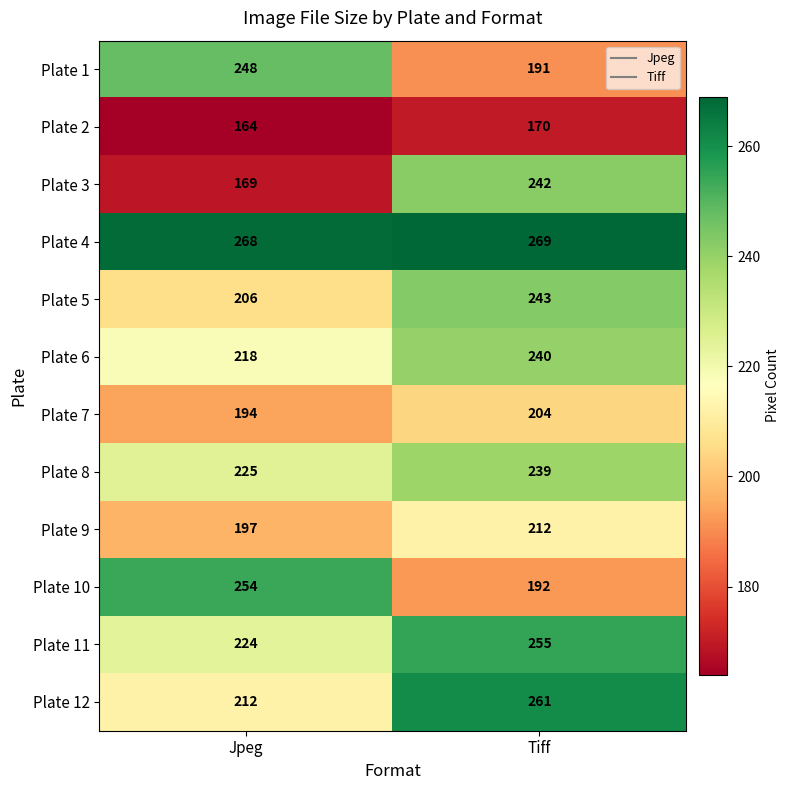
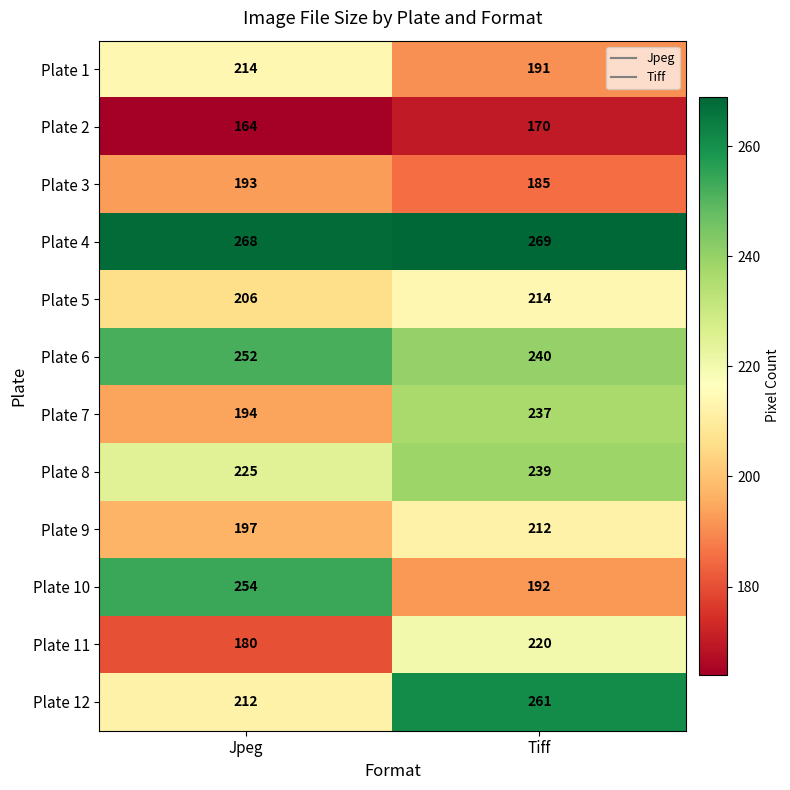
Plate 1, Jpeg: 248 -> 214
Plate 3, Jpeg: 169 -> 193
Plate 3, Tiff: 242 -> 185
Plate 5, Tiff: 243 -> 214
Plate 6, Jpeg: 218 -> 252
Plate 7, Tiff: 204 -> 237
Plate 11, Jpeg: 224 -> 180
Plate 11, Tiff: 255 -> 220
